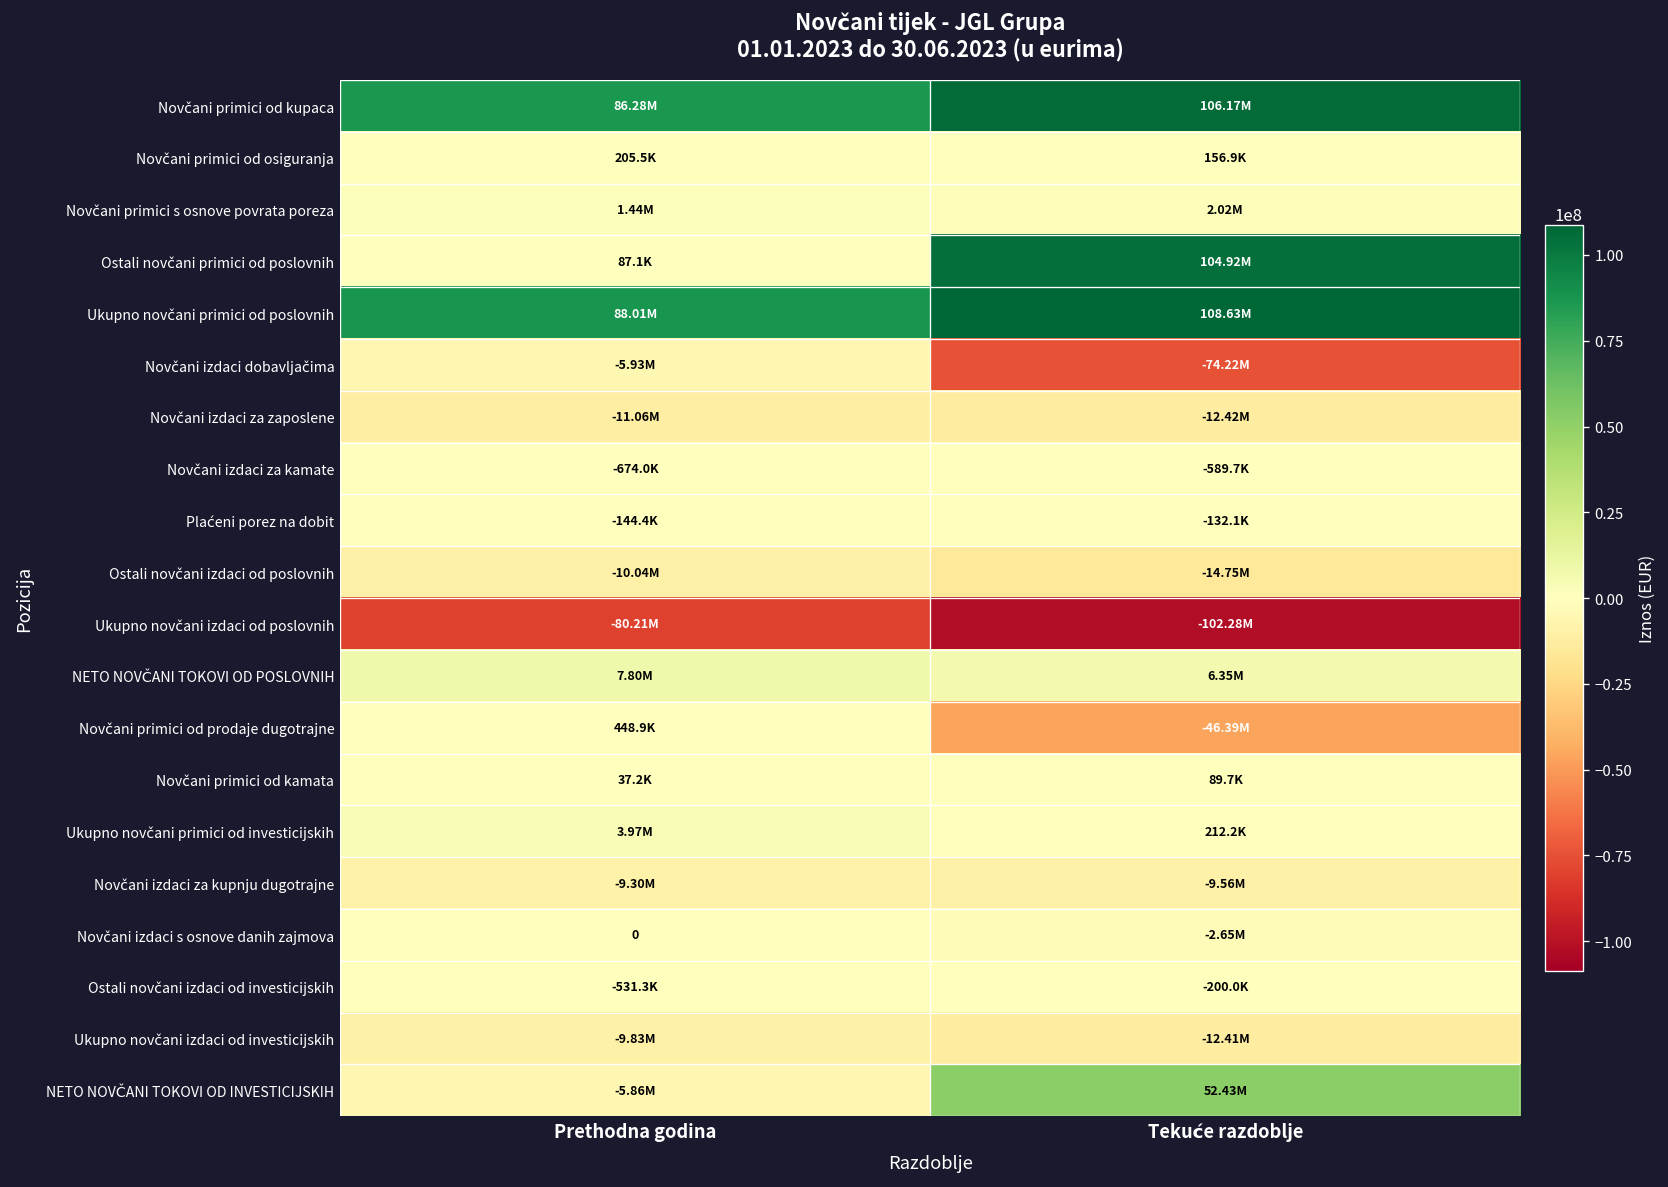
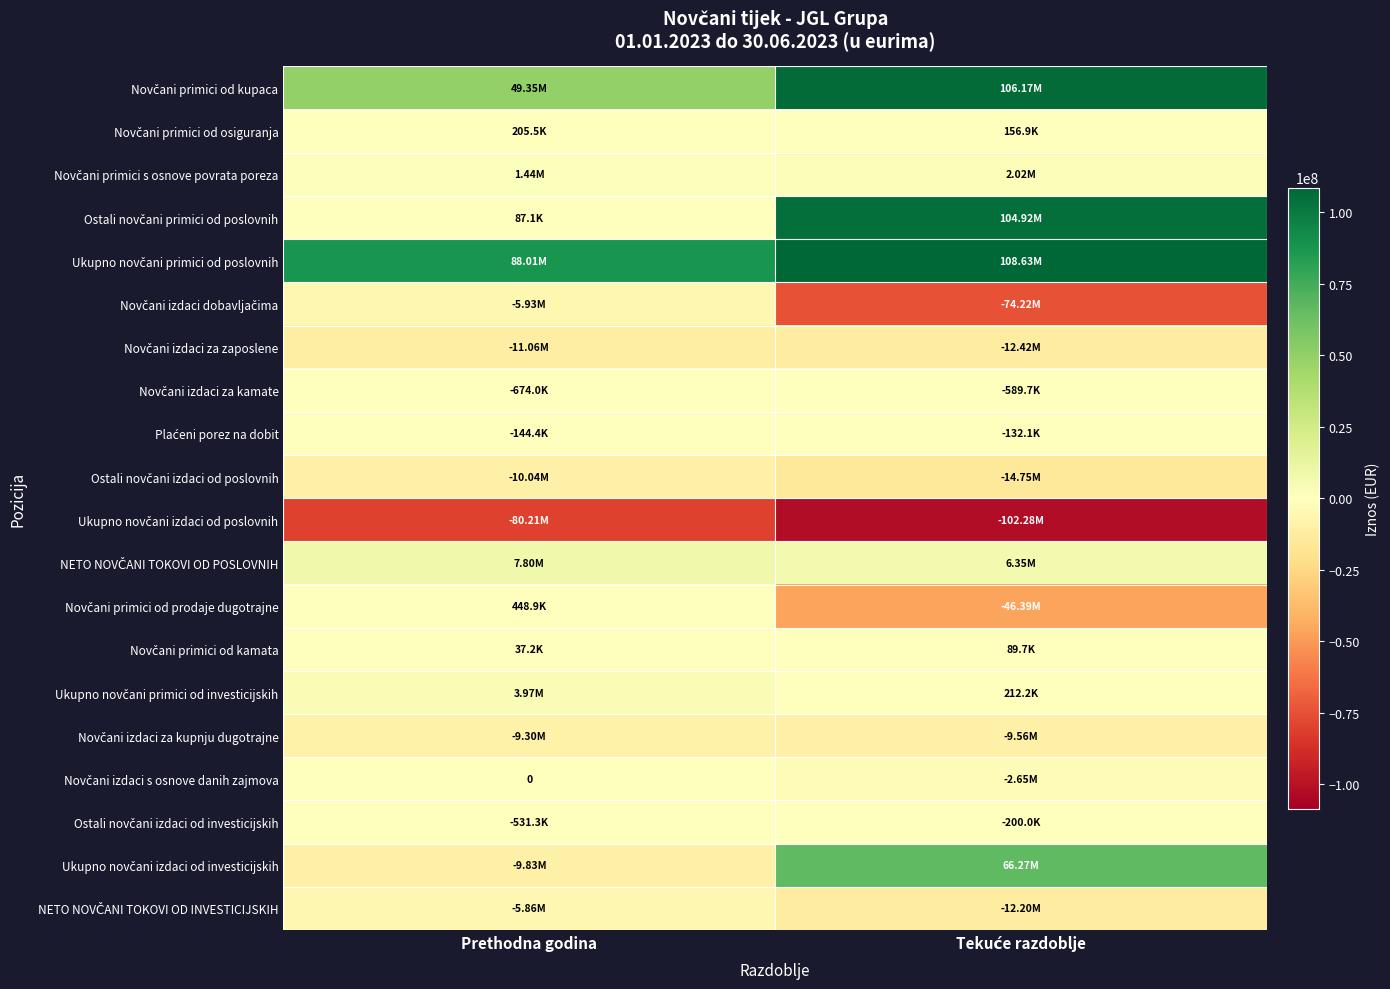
Novčani primici od kupaca, Prethodna godina: 86.28M -> 49.35M
Ukupno novčani izdaci od investicijskih, Tekuće razdoblje: -12.41M -> 66.27M
NETO NOVČANI TOKOVI OD INVESTICIJSKIH, Tekuće razdoblje: 52.43M -> -12.20M
